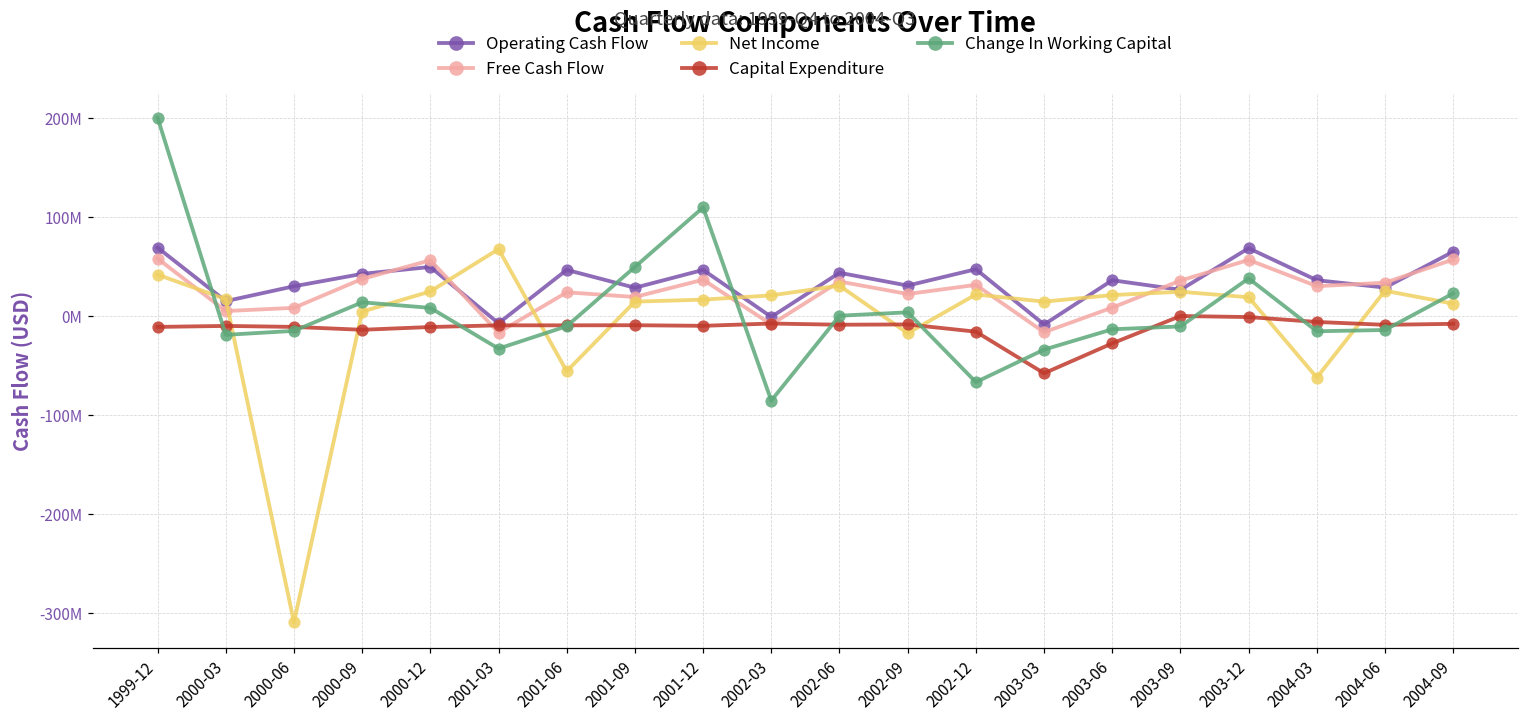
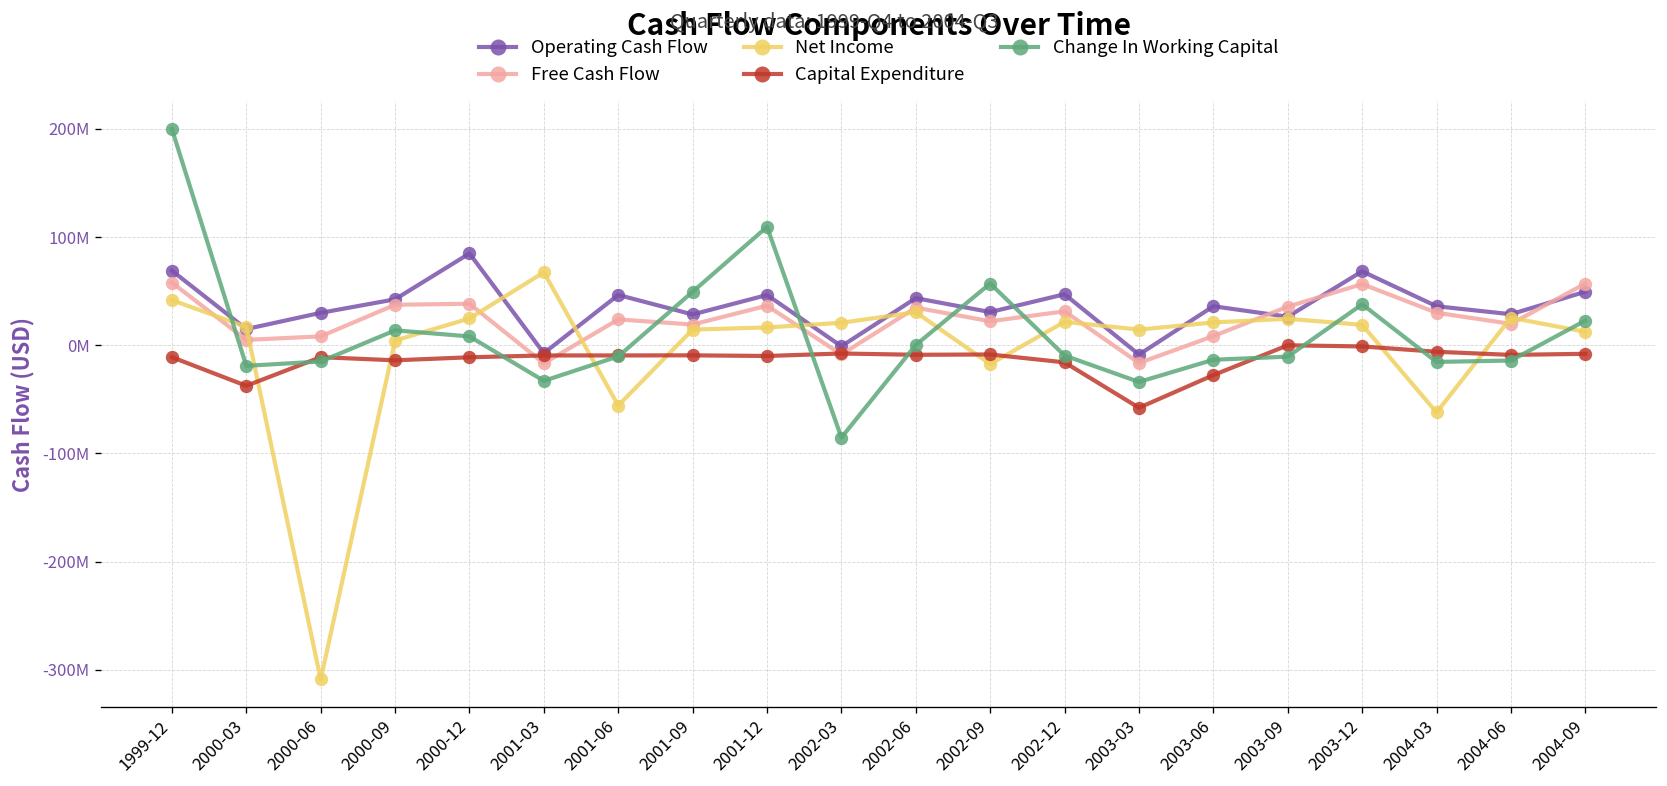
Capital Expenditure, 2000-03: -10000000 -> -40000000
Operating Cash Flow, 2000-12: 50000000 -> 80000000
Free Cash Flow, 2000-12: 60000000 -> 40000000
Change In Working Capital, 2002-09: 0 -> 60000000
Change In Working Capital, 2002-12: -70000000 -> -10000000
Free Cash Flow, 2004-06: 30000000 -> 20000000
Operating Cash Flow, 2004-09: 60000000 -> 50000000
